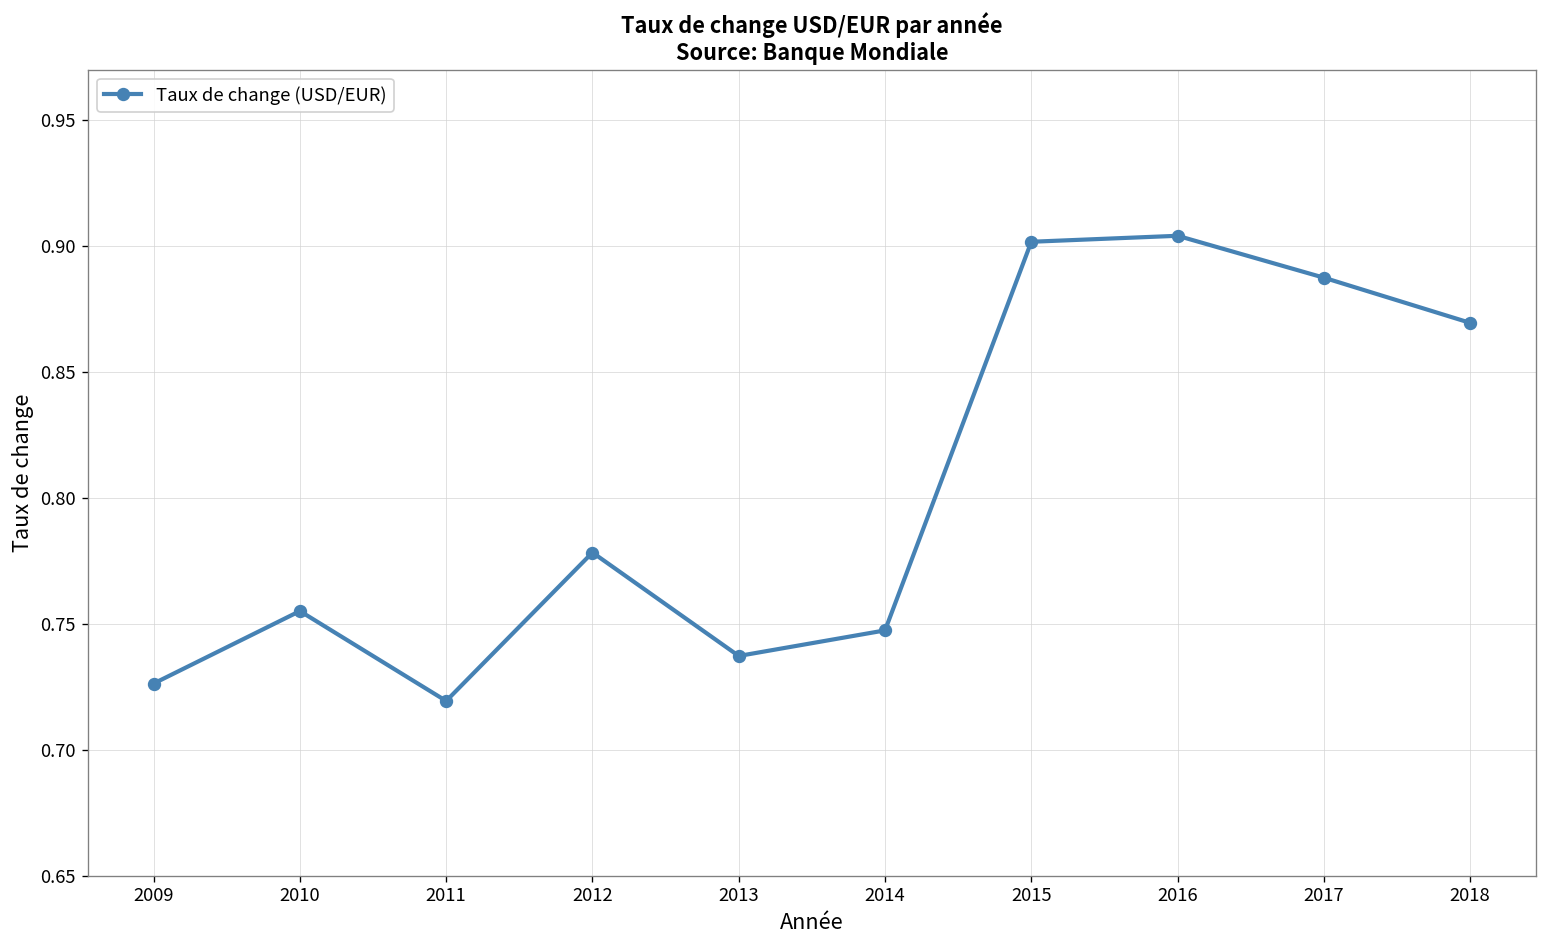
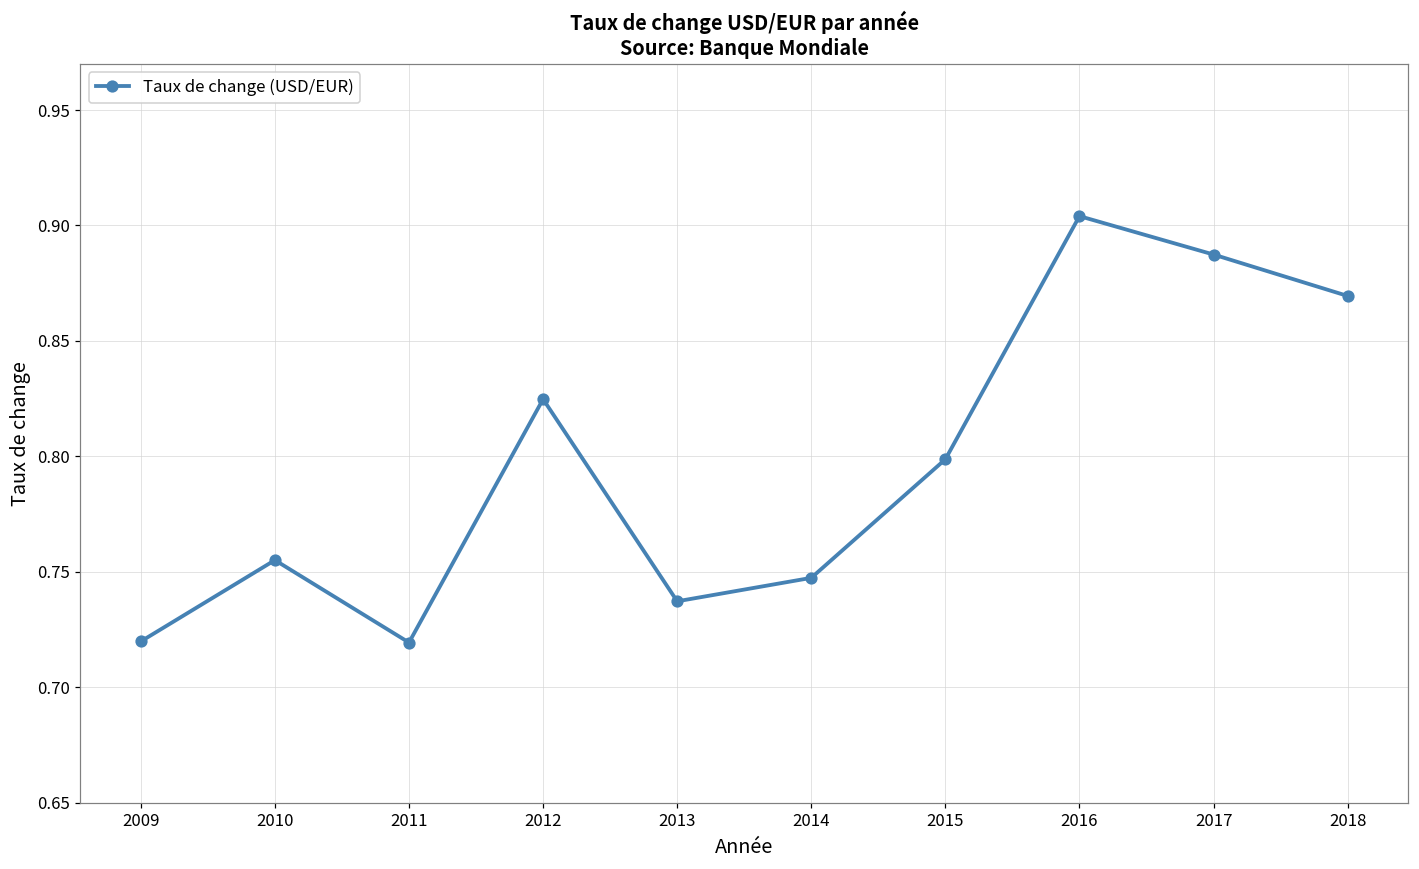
2009: 0.726 -> 0.720
2012: 0.778 -> 0.825
2015: 0.902 -> 0.799
